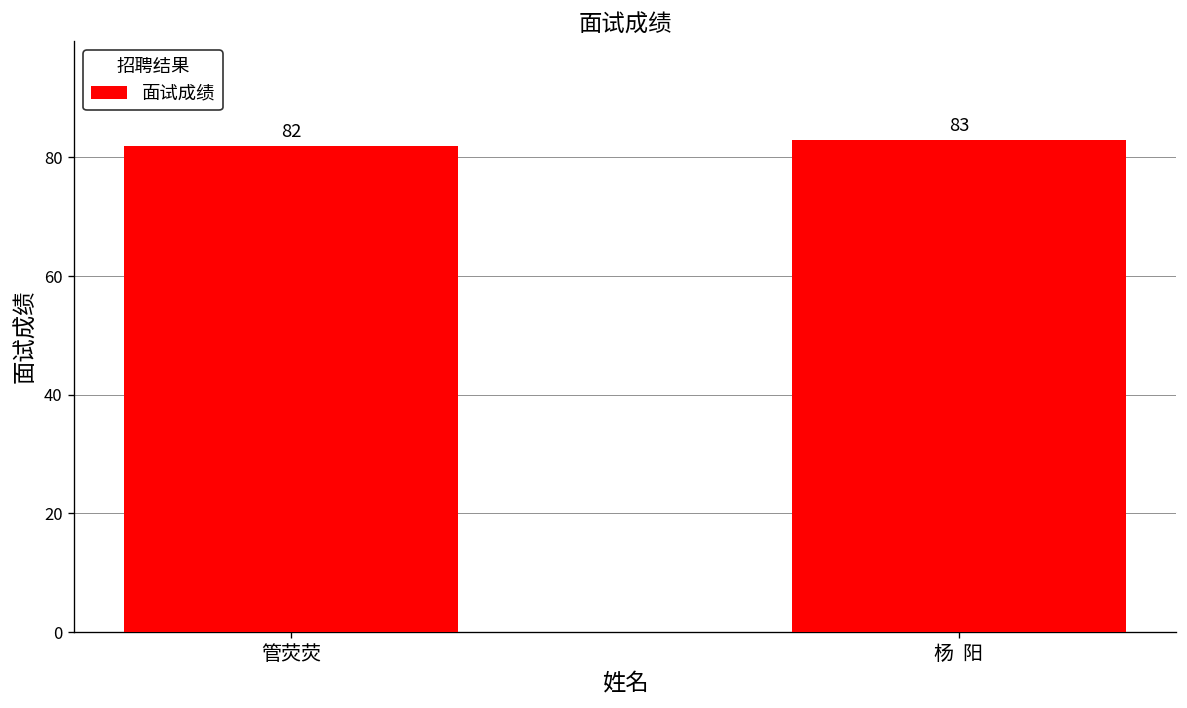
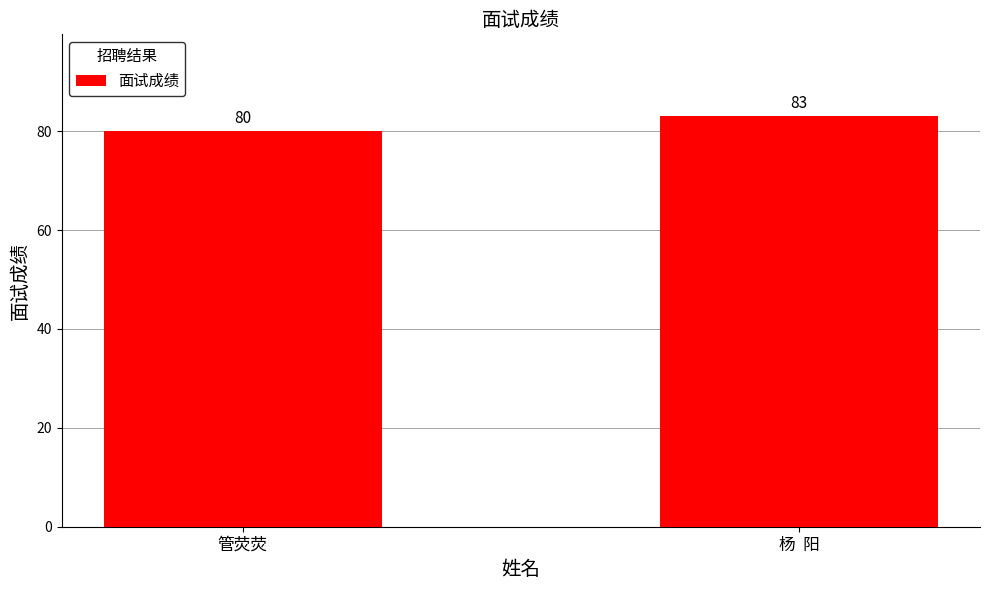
管荧荧: 82 -> 80
